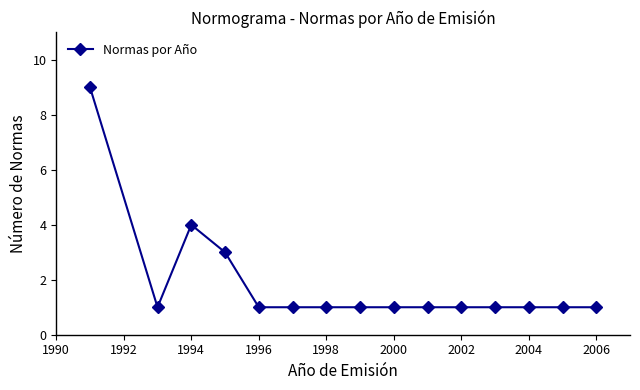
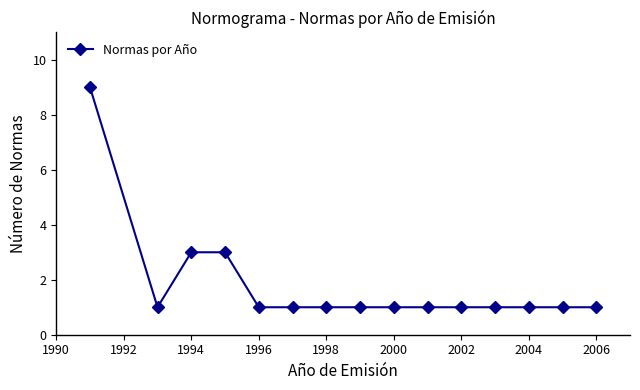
1994: 4 -> 3
